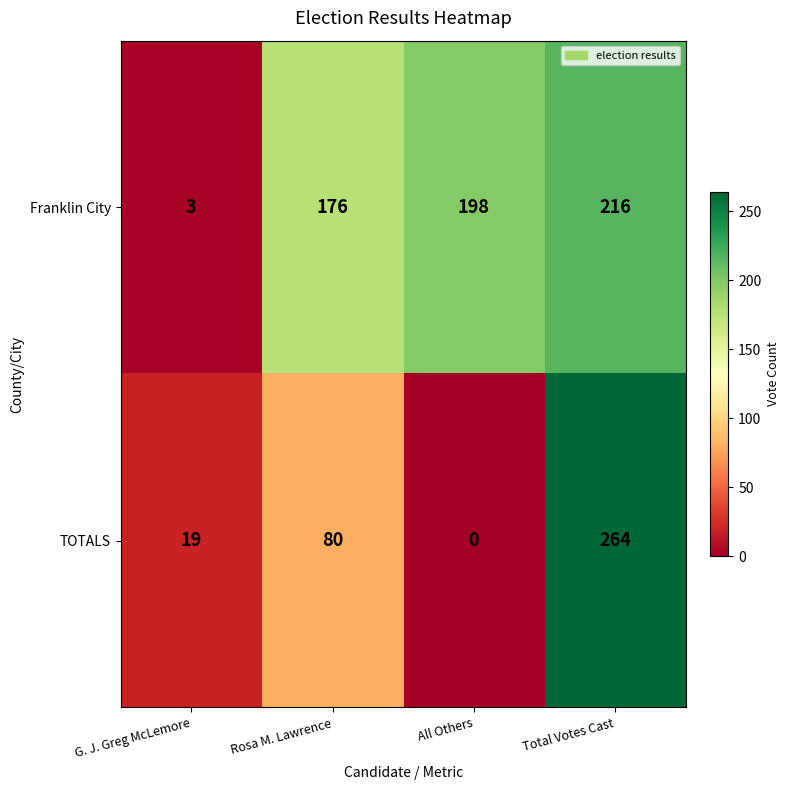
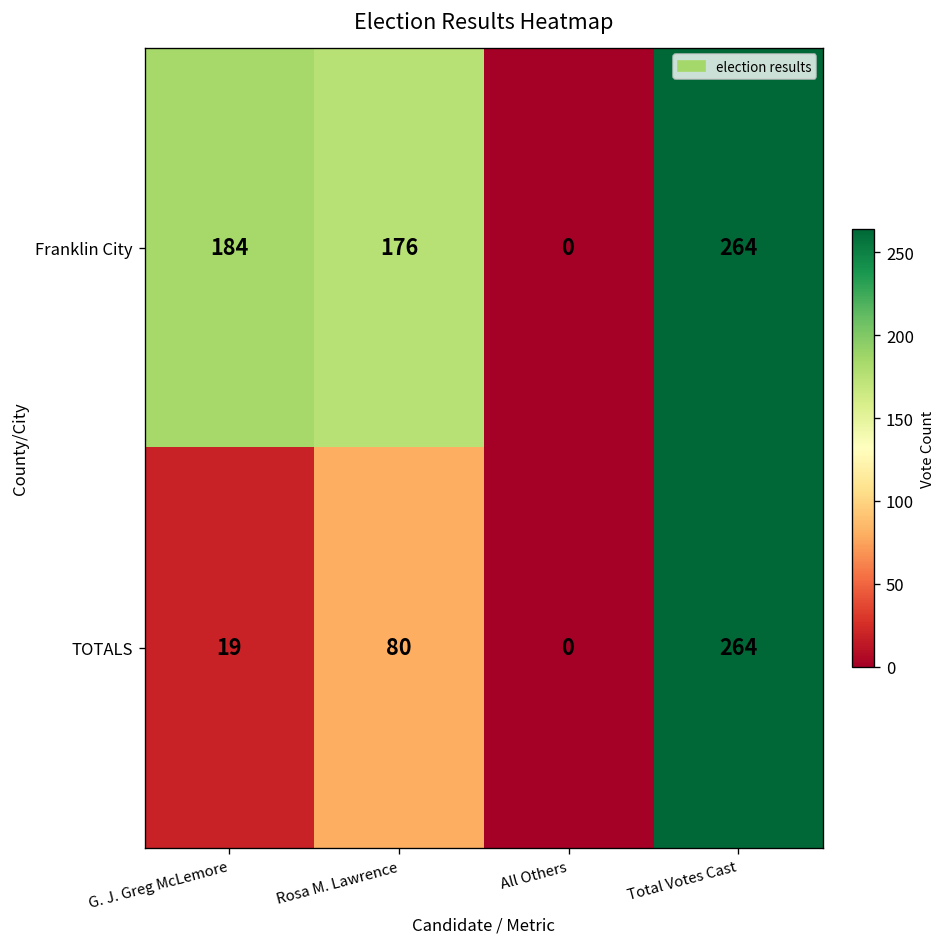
Franklin City, G. J. Greg McLemore: 3 -> 184
Franklin City, All Others: 198 -> 0
Franklin City, Total Votes Cast: 216 -> 264
